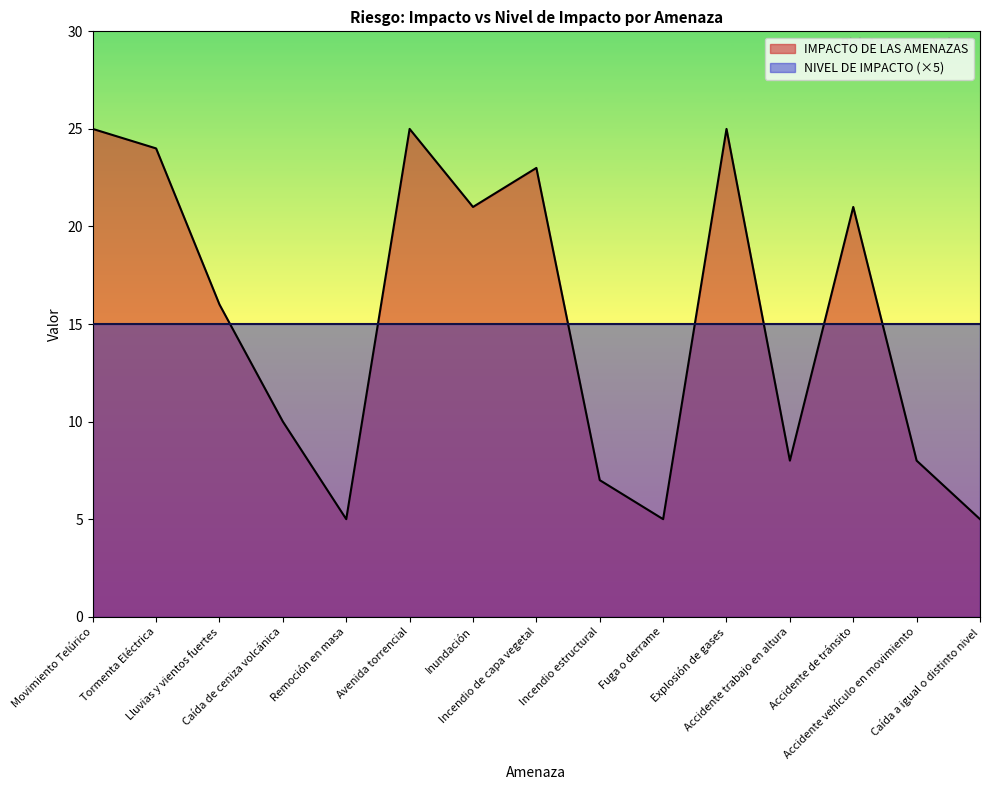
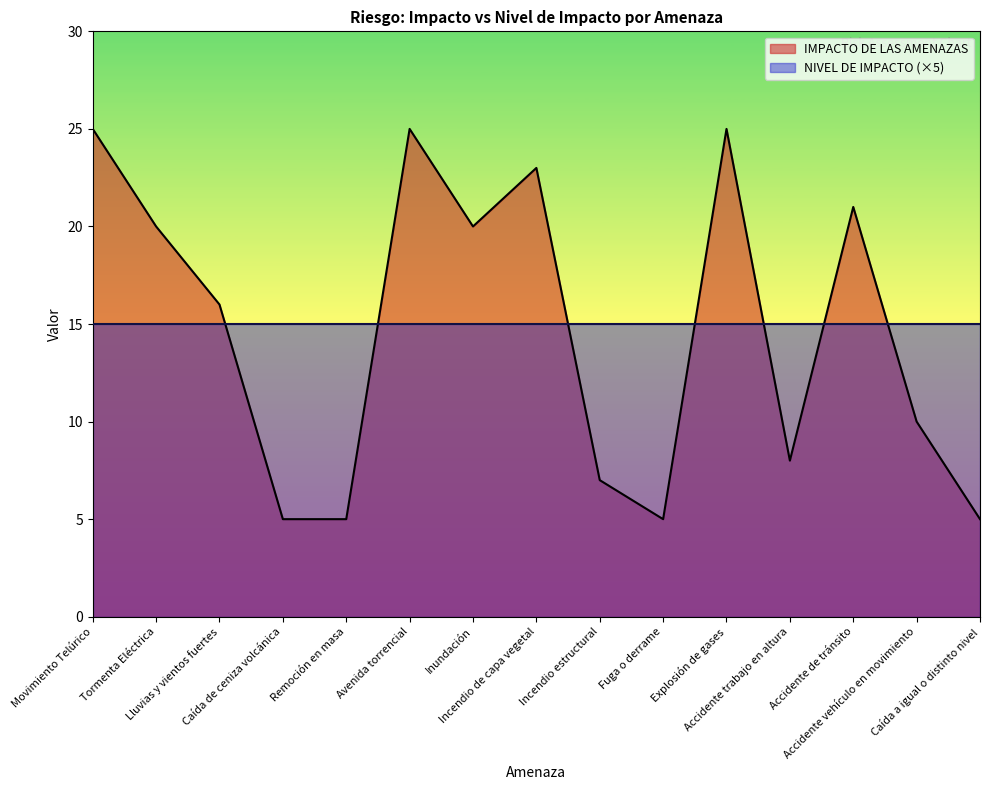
IMPACTO DE LAS AMENAZAS, Tormenta Eléctrica: 24 -> 20
IMPACTO DE LAS AMENAZAS, Caída de ceniza volcánica: 10 -> 5
IMPACTO DE LAS AMENAZAS, Inundación: 21 -> 20
IMPACTO DE LAS AMENAZAS, Accidente vehículo en movimiento: 8 -> 10
